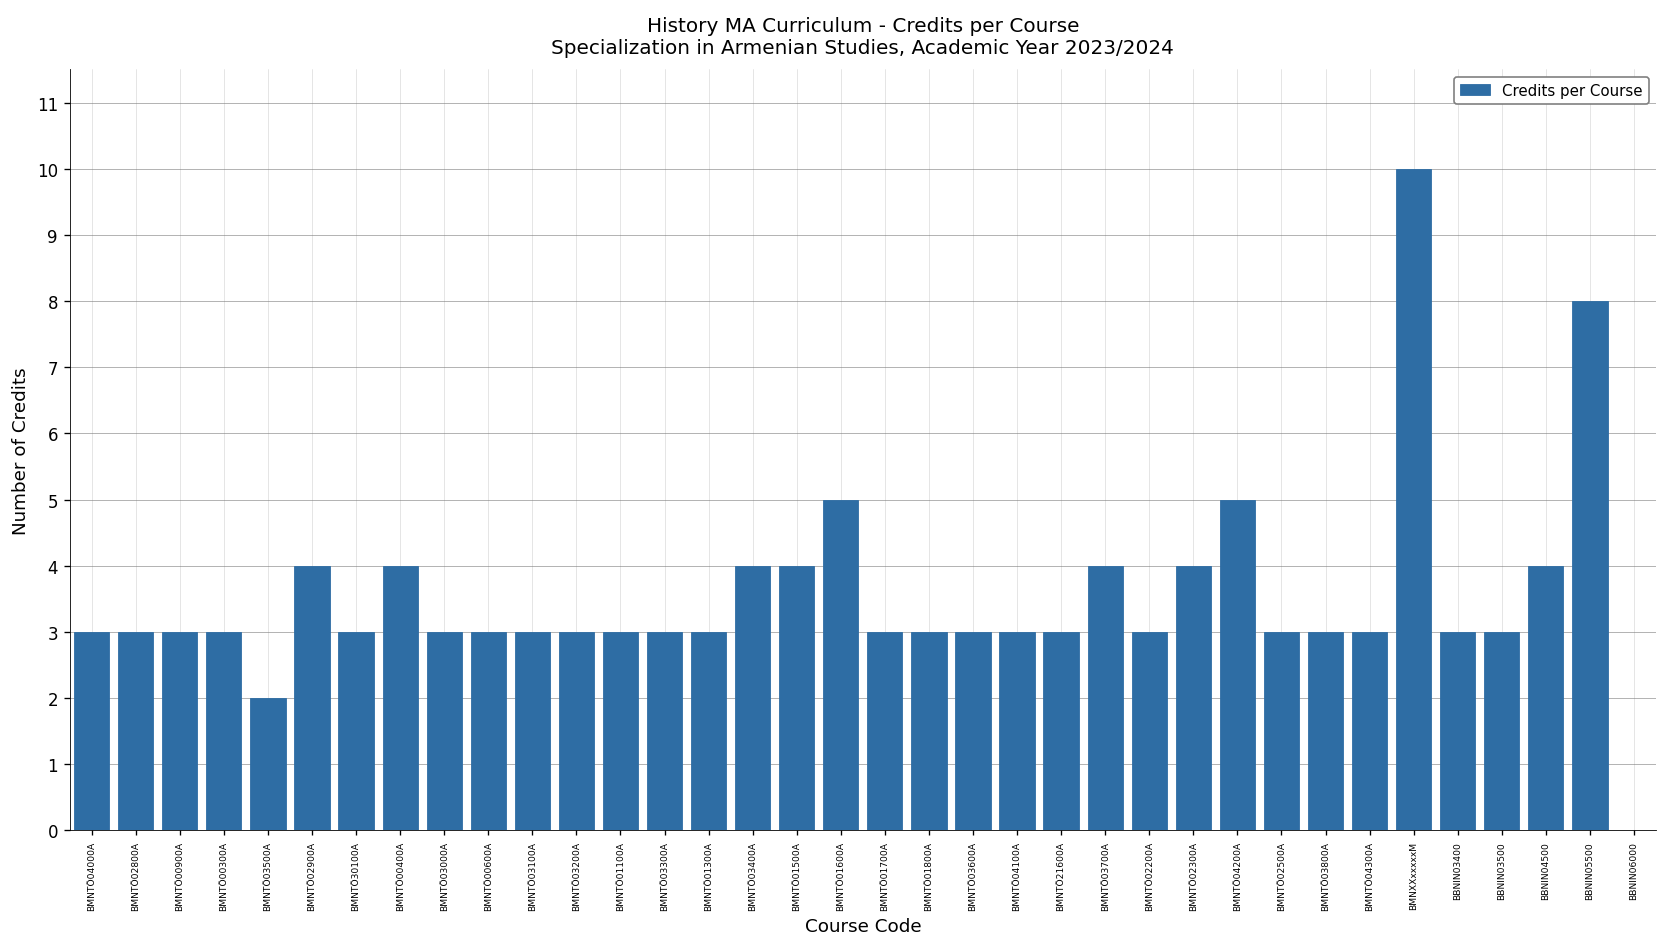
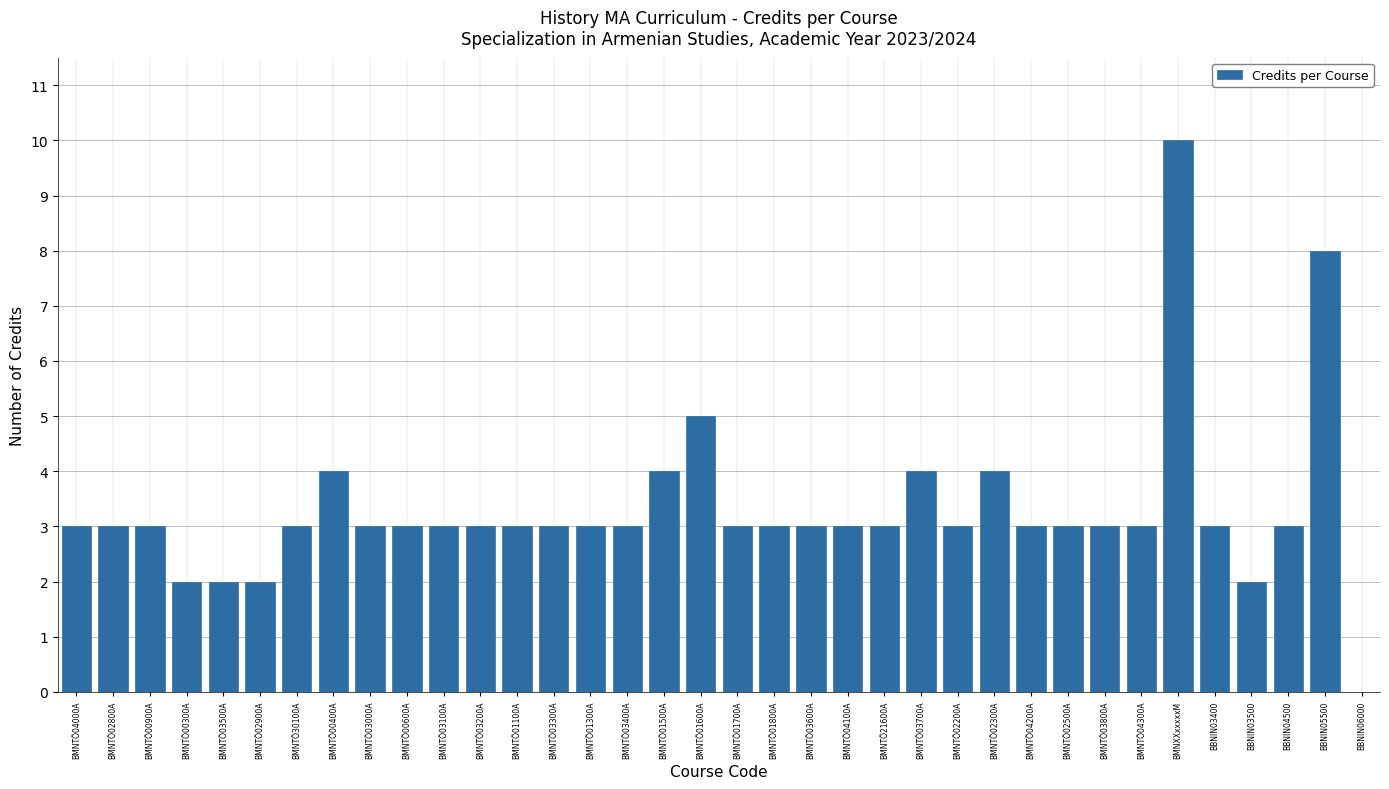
BMNTÖ00300A: 3 -> 2
BMNTÖ02900A: 4 -> 2
BMNTÖ03400A: 4 -> 3
BMNTÖ04200A: 5 -> 3
BBNIN03500: 3 -> 2
BBNIN04500: 4 -> 3
